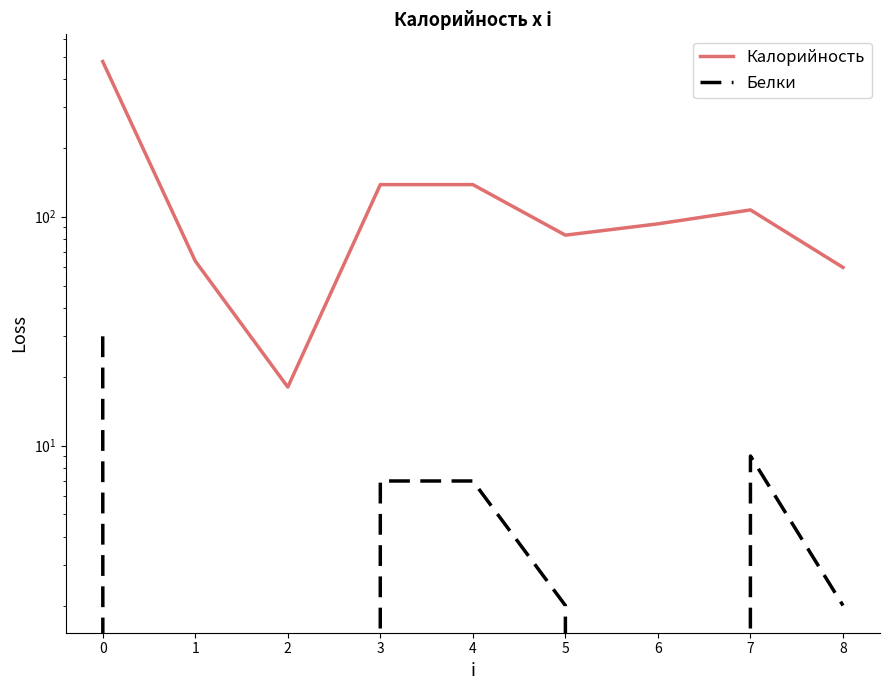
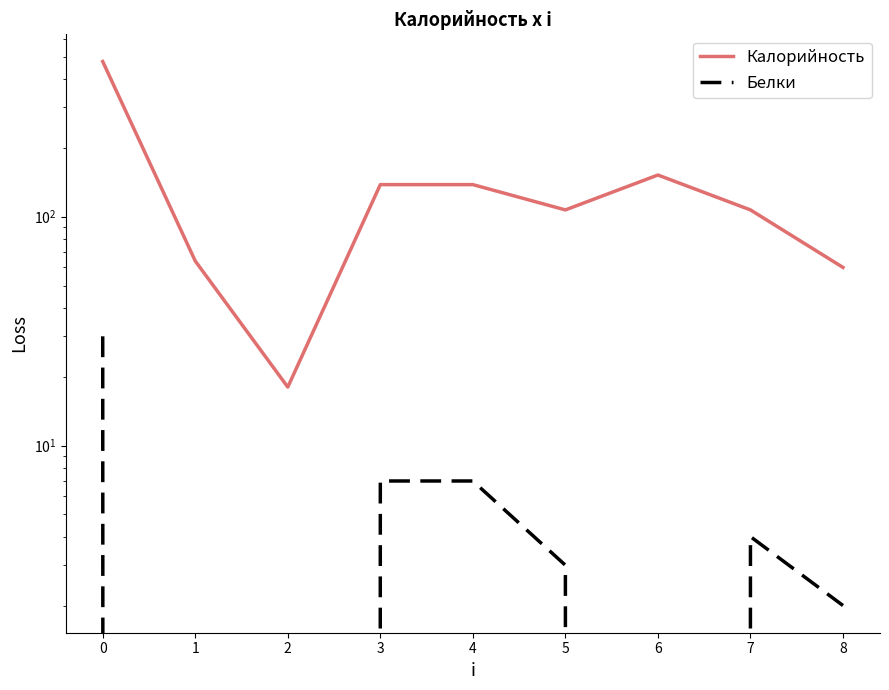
Калорийность, 5: 83 -> 110
Белки, 5: 2 -> 3
Калорийность, 6: 93 -> 150
Белки, 7: 9 -> 4
